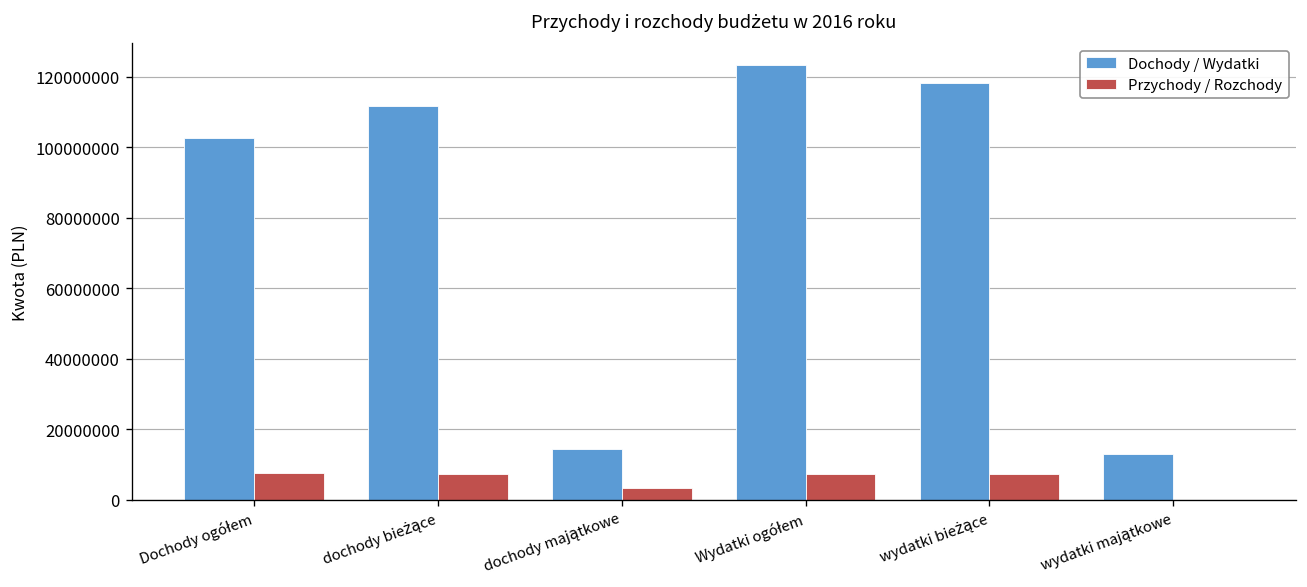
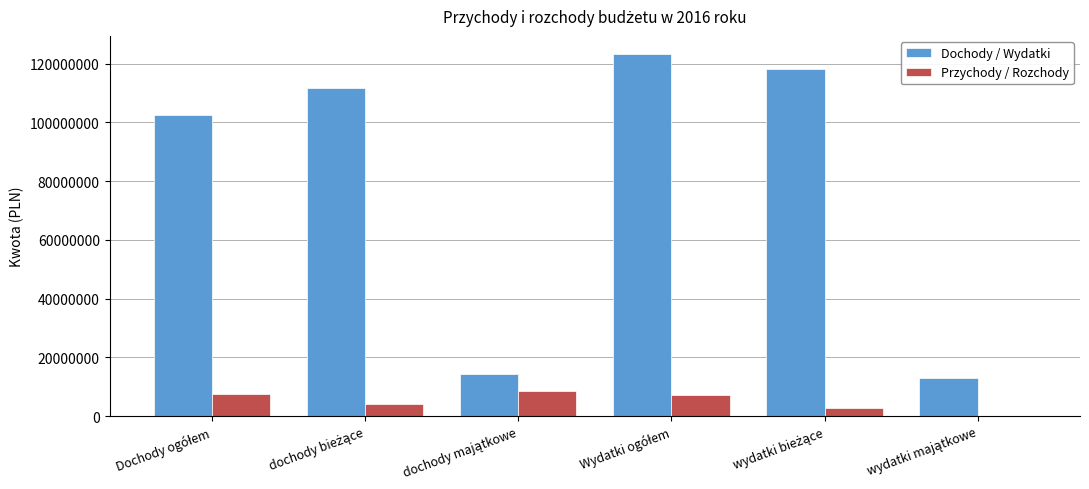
Przychody / Rozchody, dochody bieżące: 7000000 -> 4000000
Przychody / Rozchody, dochody majątkowe: 3000000 -> 9000000
Przychody / Rozchody, wydatki bieżące: 7000000 -> 3000000
